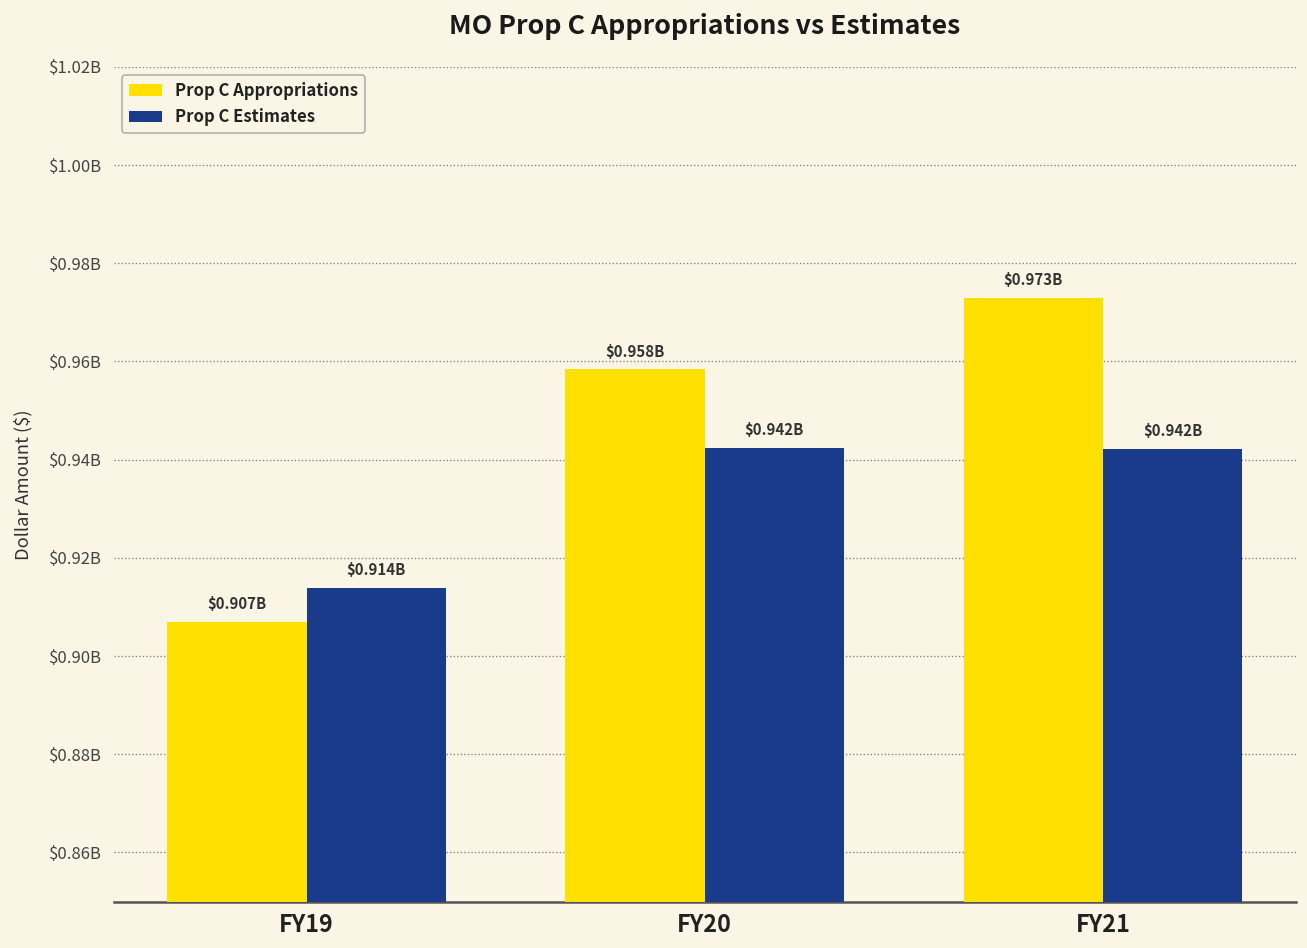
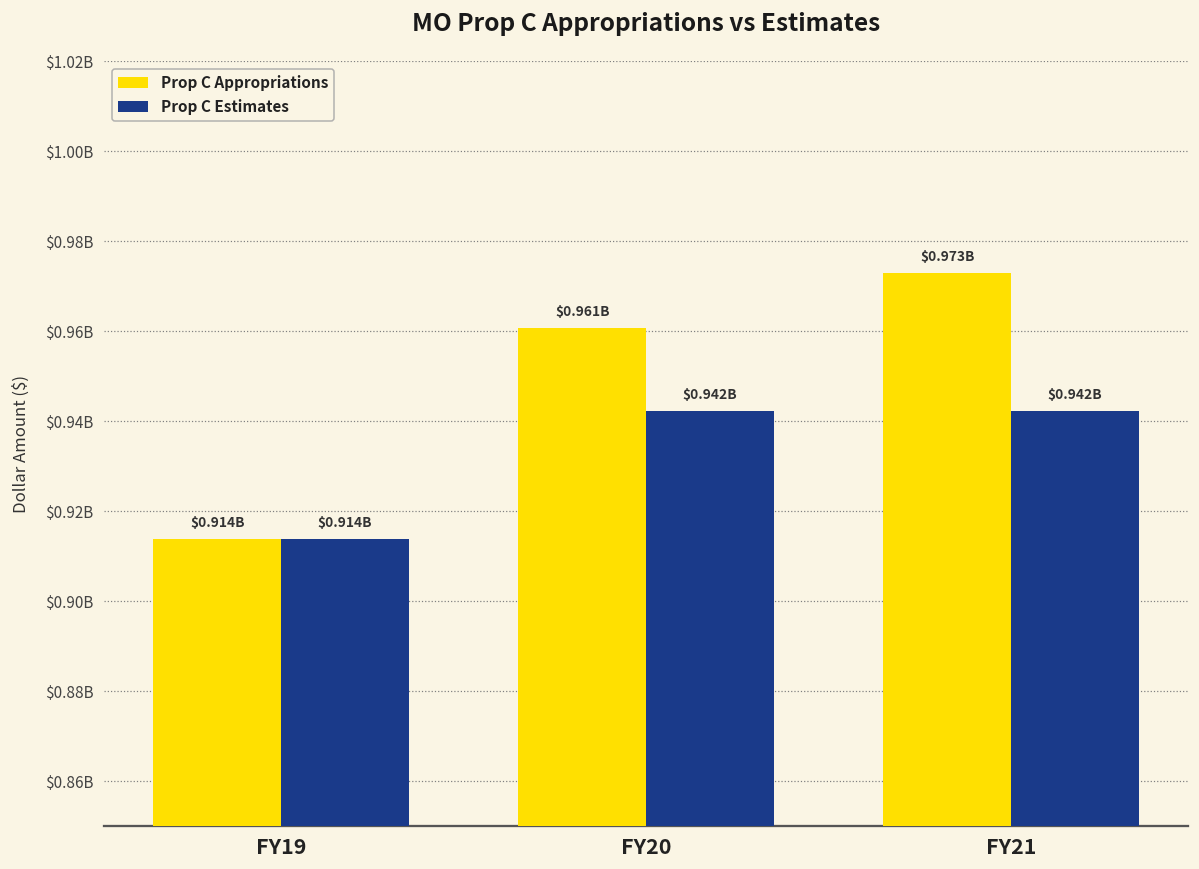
Prop C Appropriations, FY19: $0.907B -> $0.914B
Prop C Appropriations, FY20: $0.958B -> $0.961B
